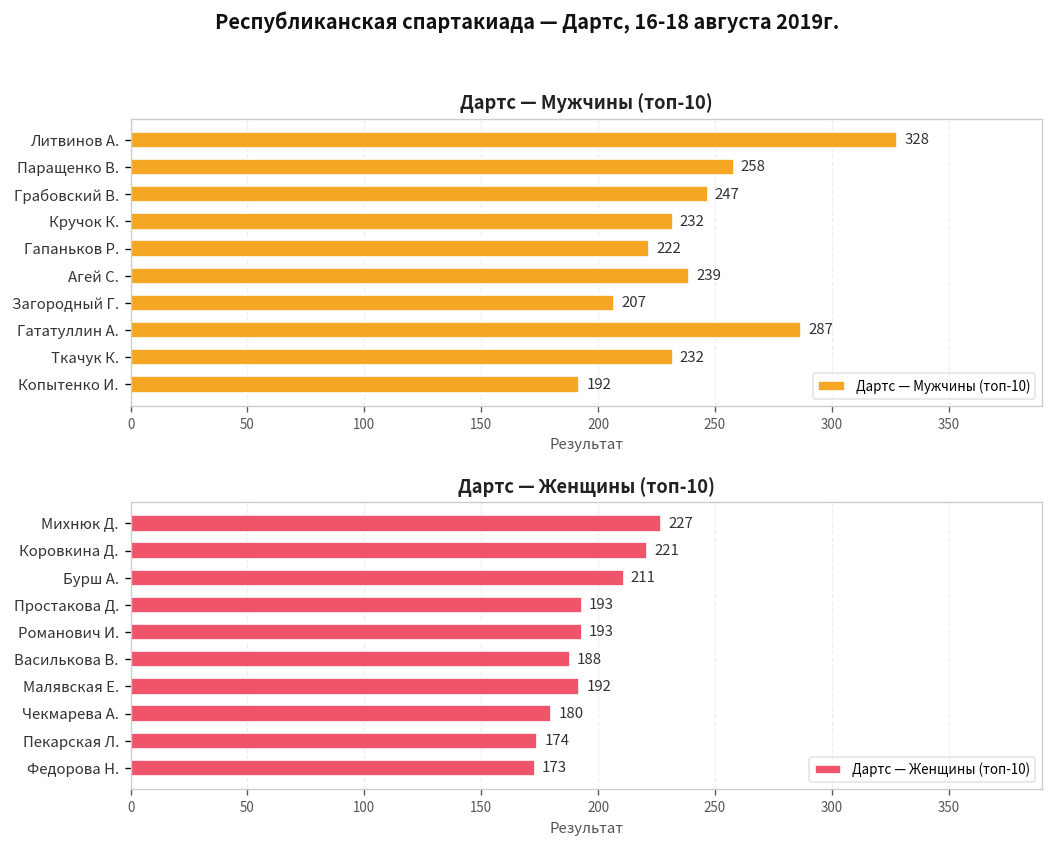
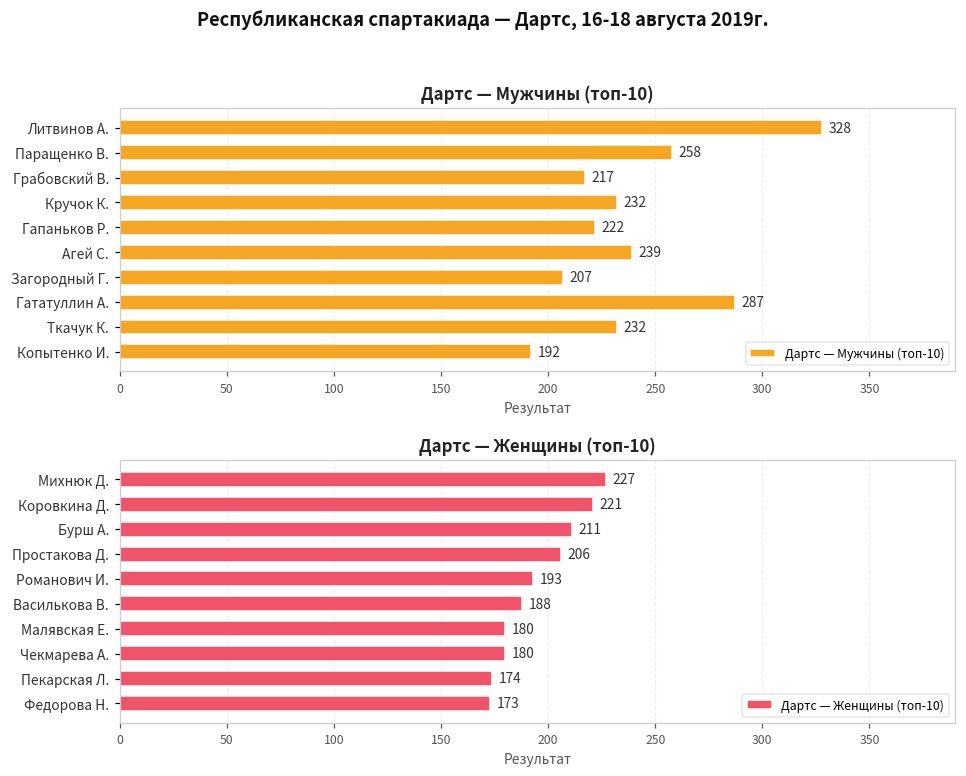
Дартс — Мужчины (топ-10), Грабовский В.: 247 -> 217
Дартс — Женщины (топ-10), Простакова Д.: 193 -> 206
Дартс — Женщины (топ-10), Малявская Е.: 192 -> 180
